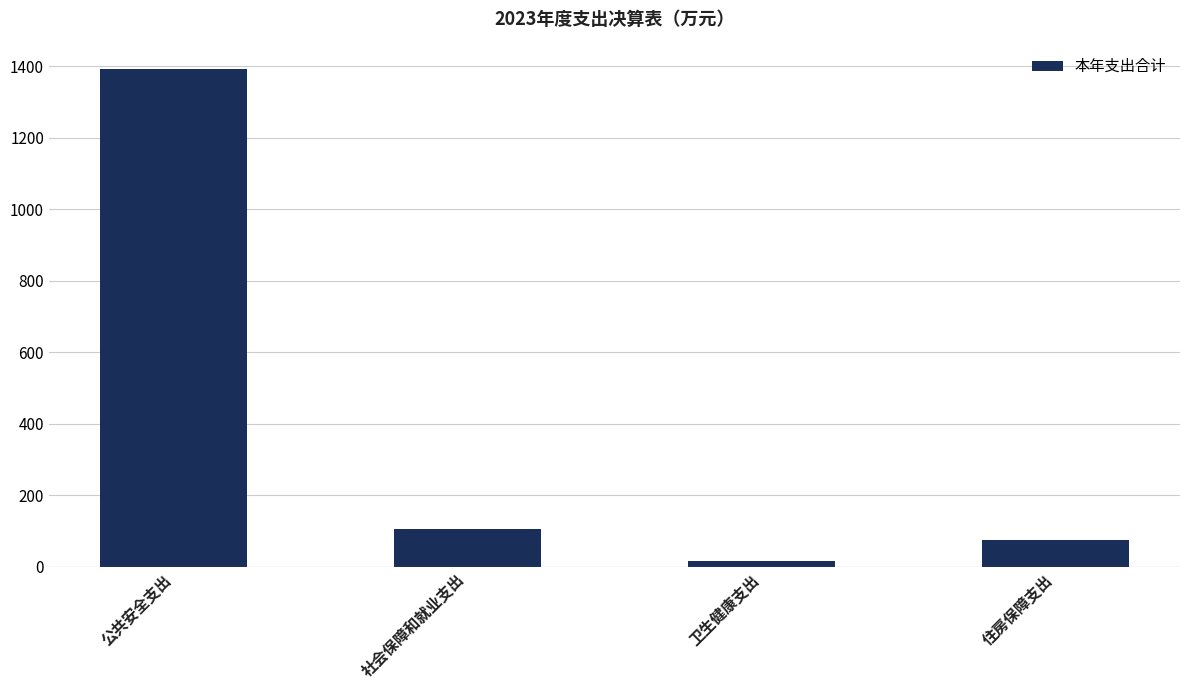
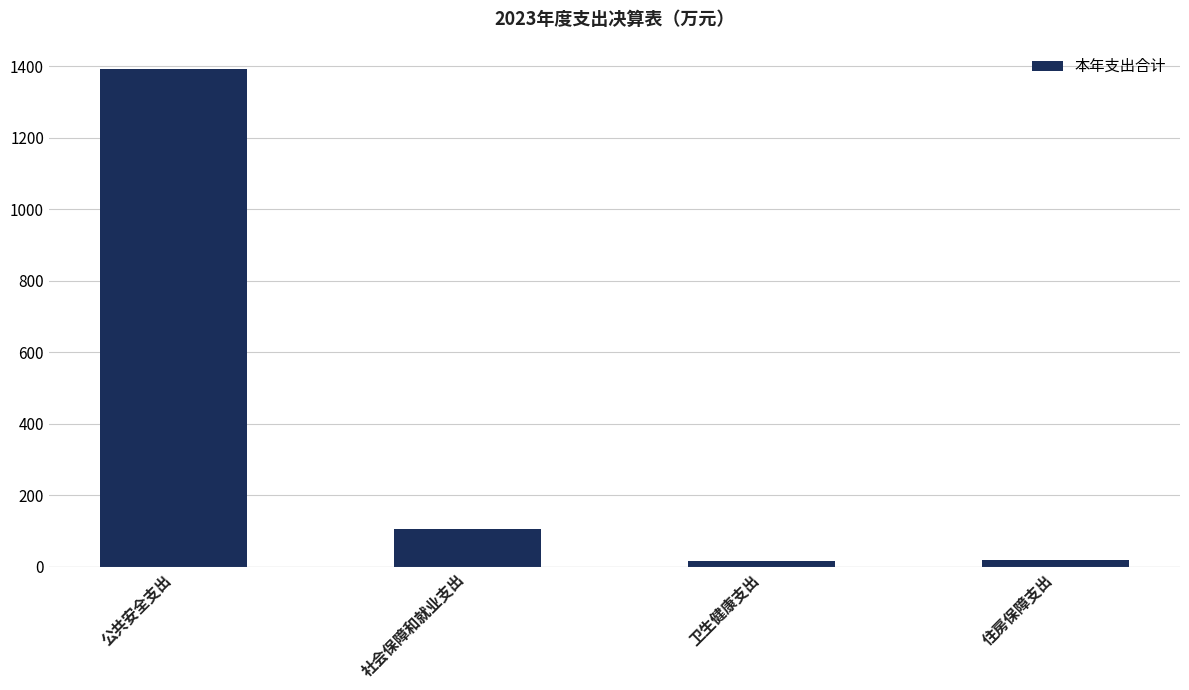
住房保障支出: 70 -> 20
